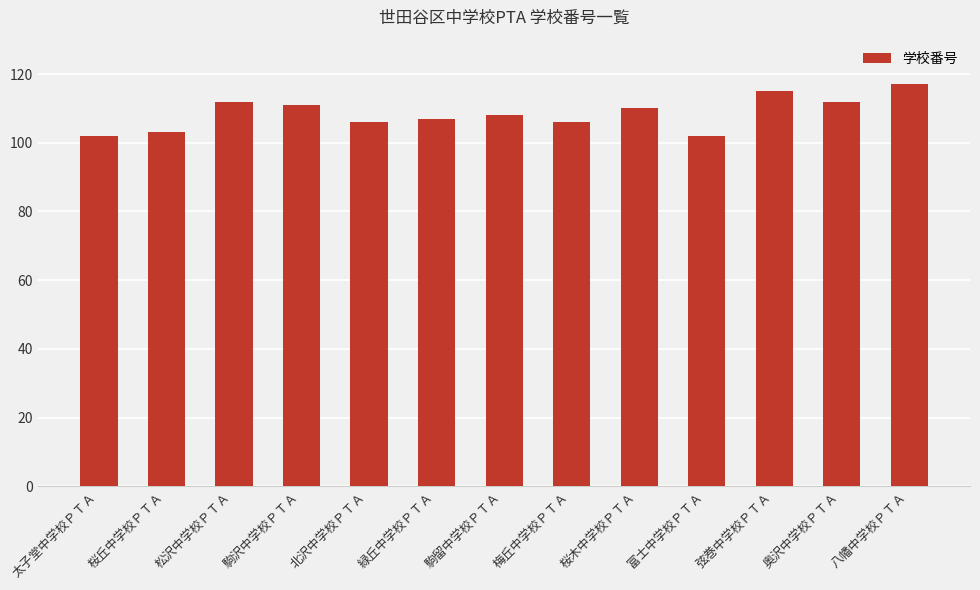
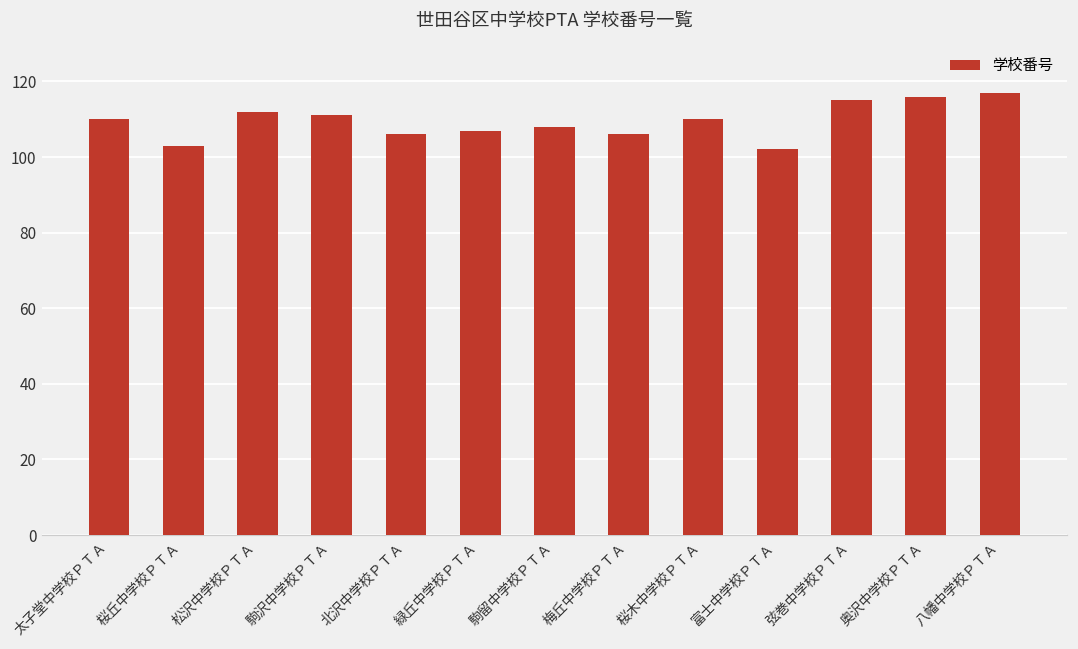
太子堂中学校ＰＴＡ: 102 -> 110
奥沢中学校ＰＴＡ: 112 -> 116
